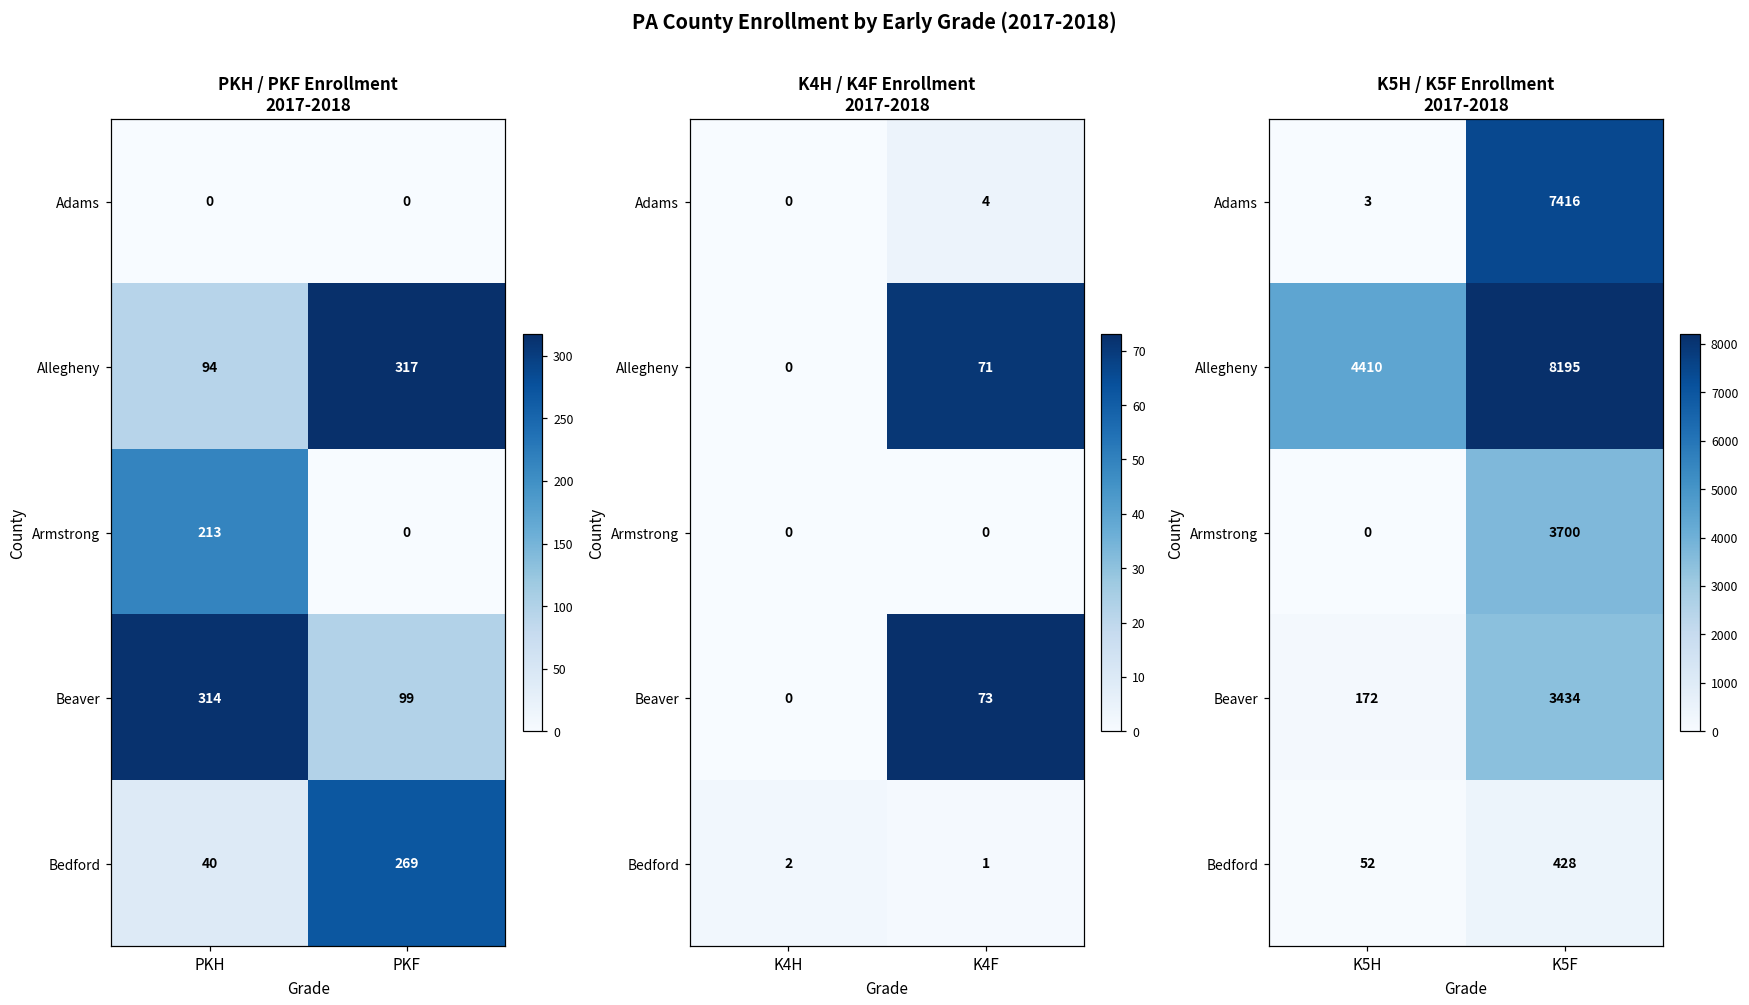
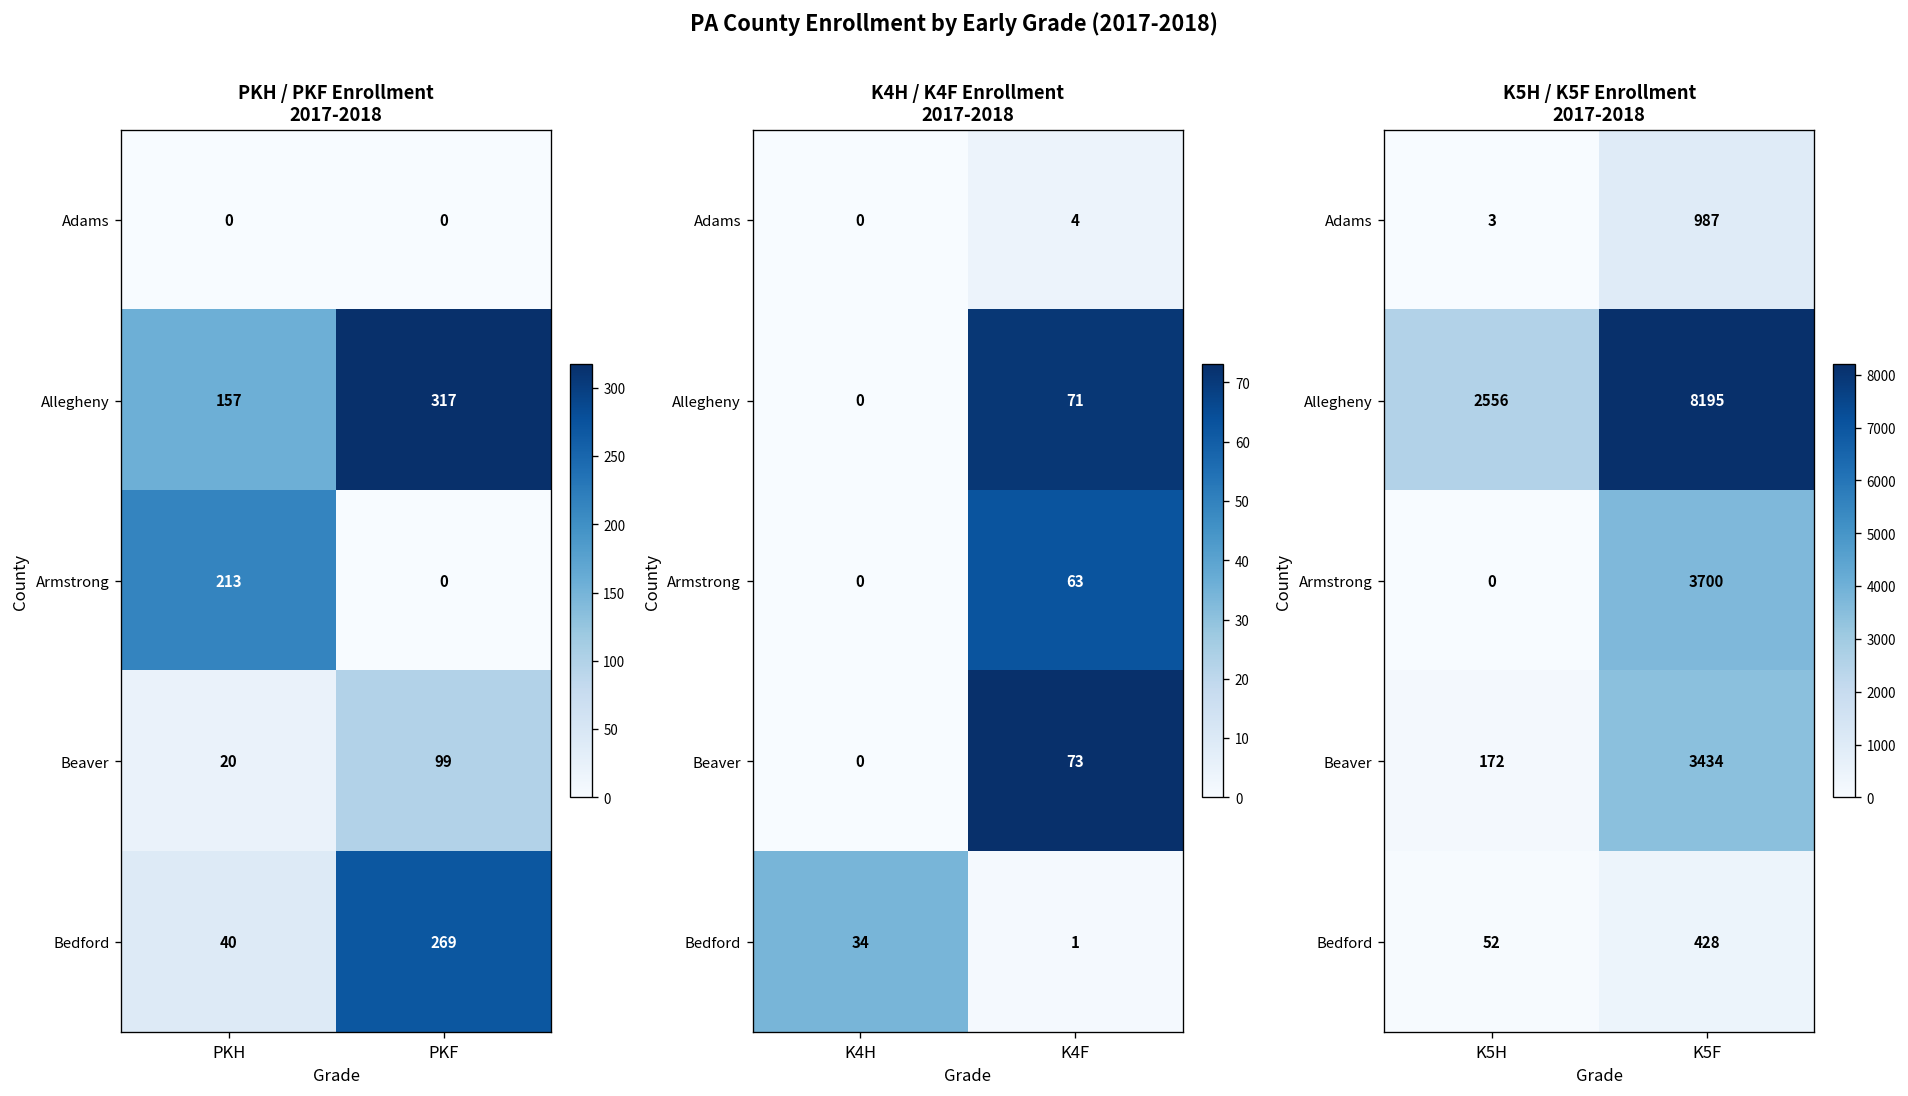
PKH / PKF Enrollment 2017-2018, Allegheny, PKH: 94 -> 157
PKH / PKF Enrollment 2017-2018, Beaver, PKH: 314 -> 20
K4H / K4F Enrollment 2017-2018, Armstrong, K4F: 0 -> 63
K4H / K4F Enrollment 2017-2018, Bedford, K4H: 2 -> 34
K5H / K5F Enrollment 2017-2018, Adams, K5F: 7416 -> 987
K5H / K5F Enrollment 2017-2018, Allegheny, K5H: 4410 -> 2556
